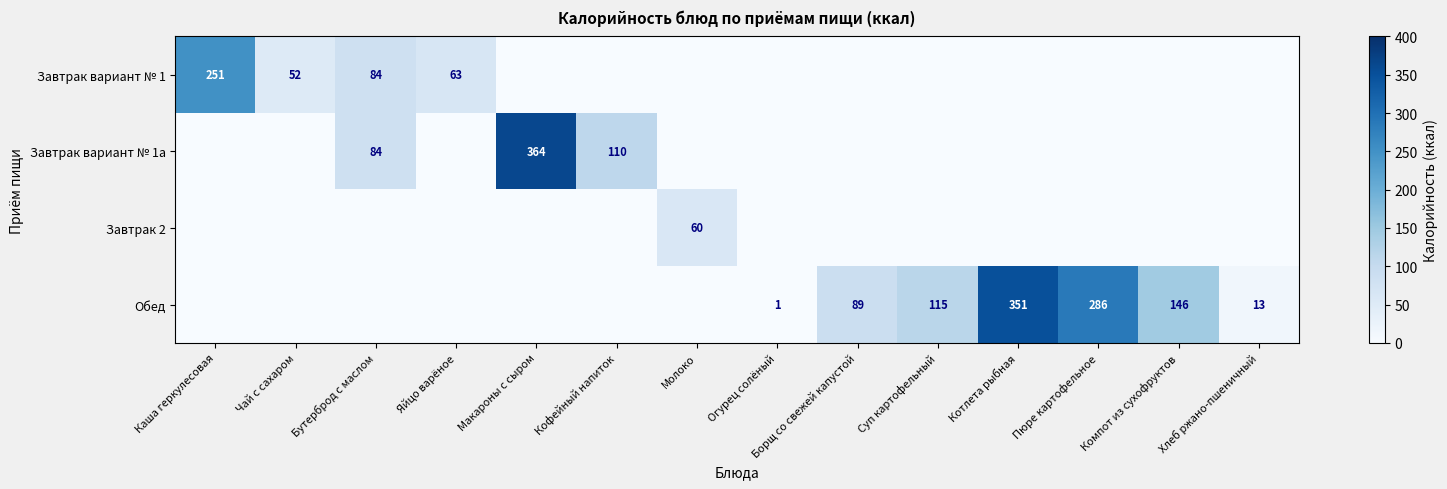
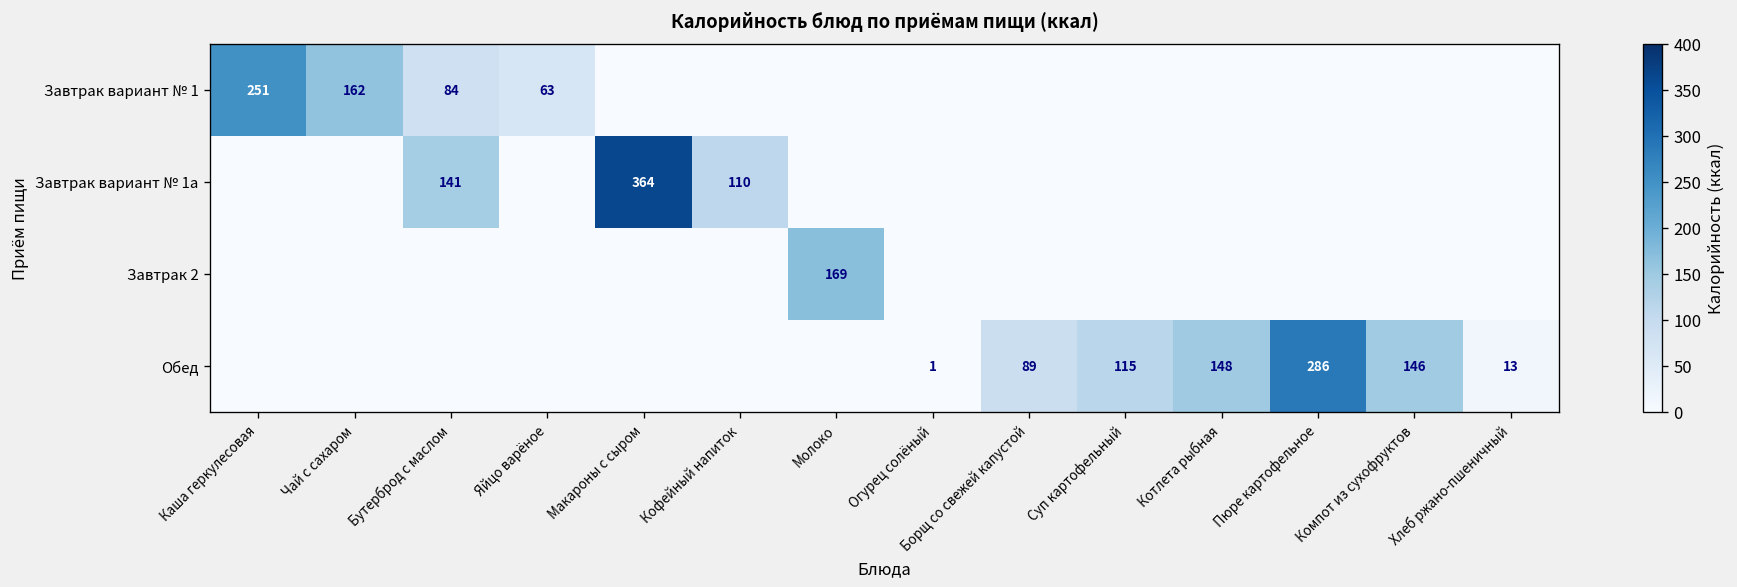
Завтрак вариант № 1, Чай с сахаром: 52 -> 162
Завтрак вариант № 1а, Бутерброд с маслом: 84 -> 141
Завтрак 2, Молоко: 60 -> 169
Обед, Котлета рыбная: 351 -> 148
